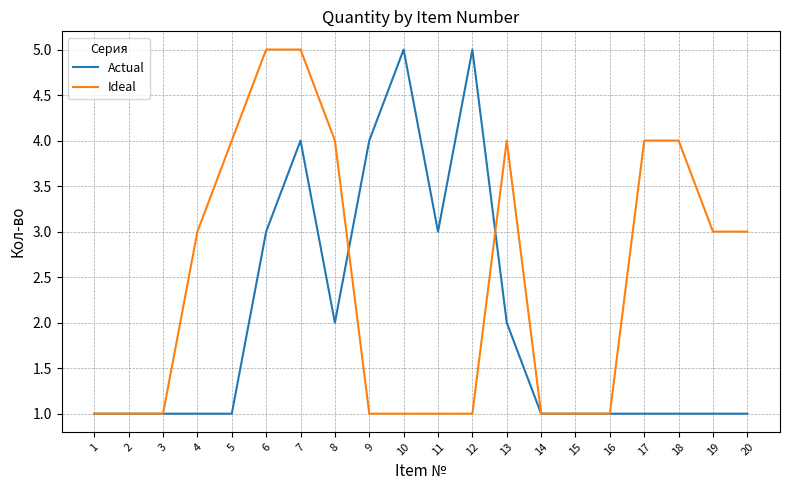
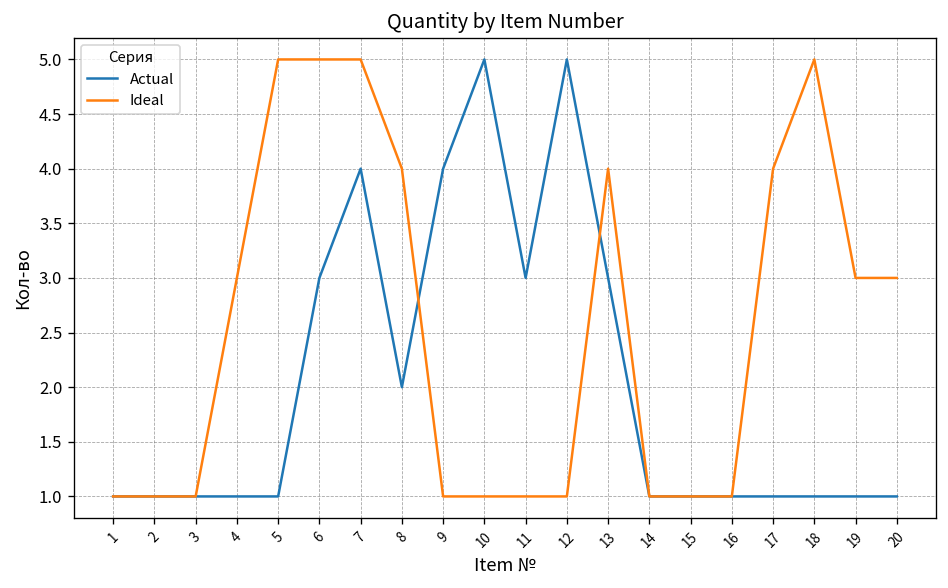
Ideal, 5: 4 -> 5
Actual, 13: 2 -> 3
Ideal, 18: 4 -> 5
